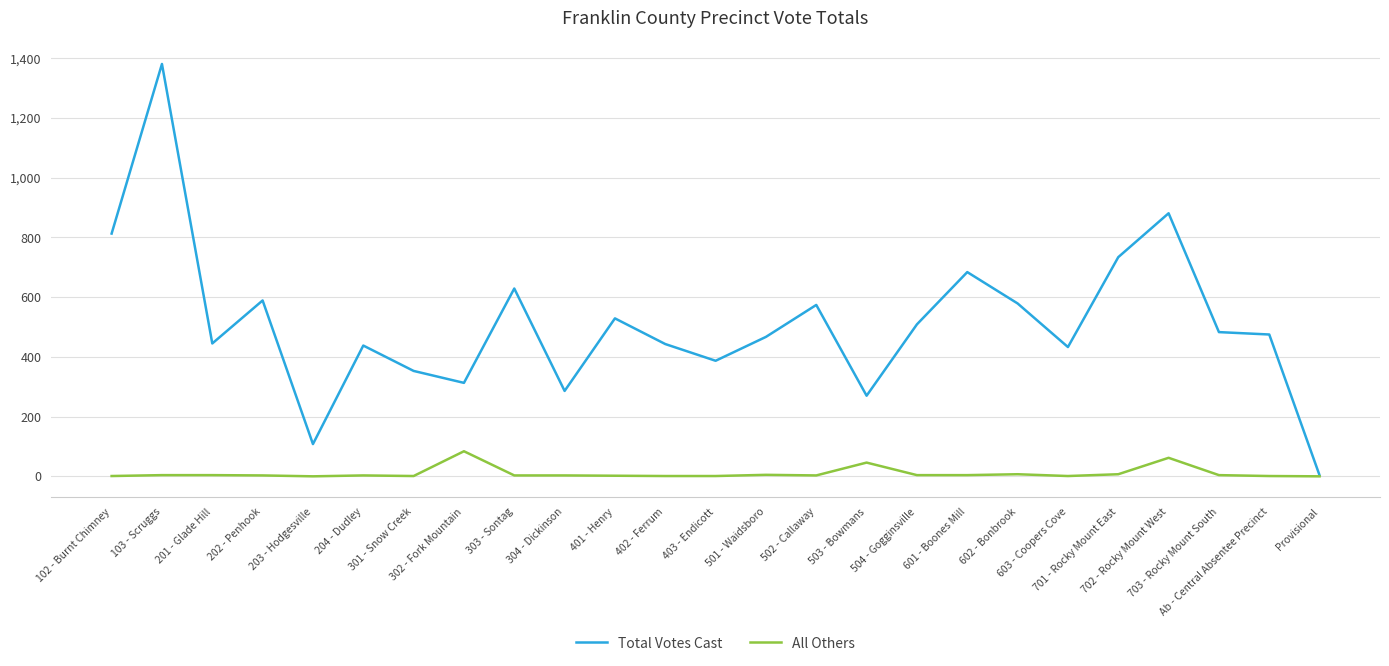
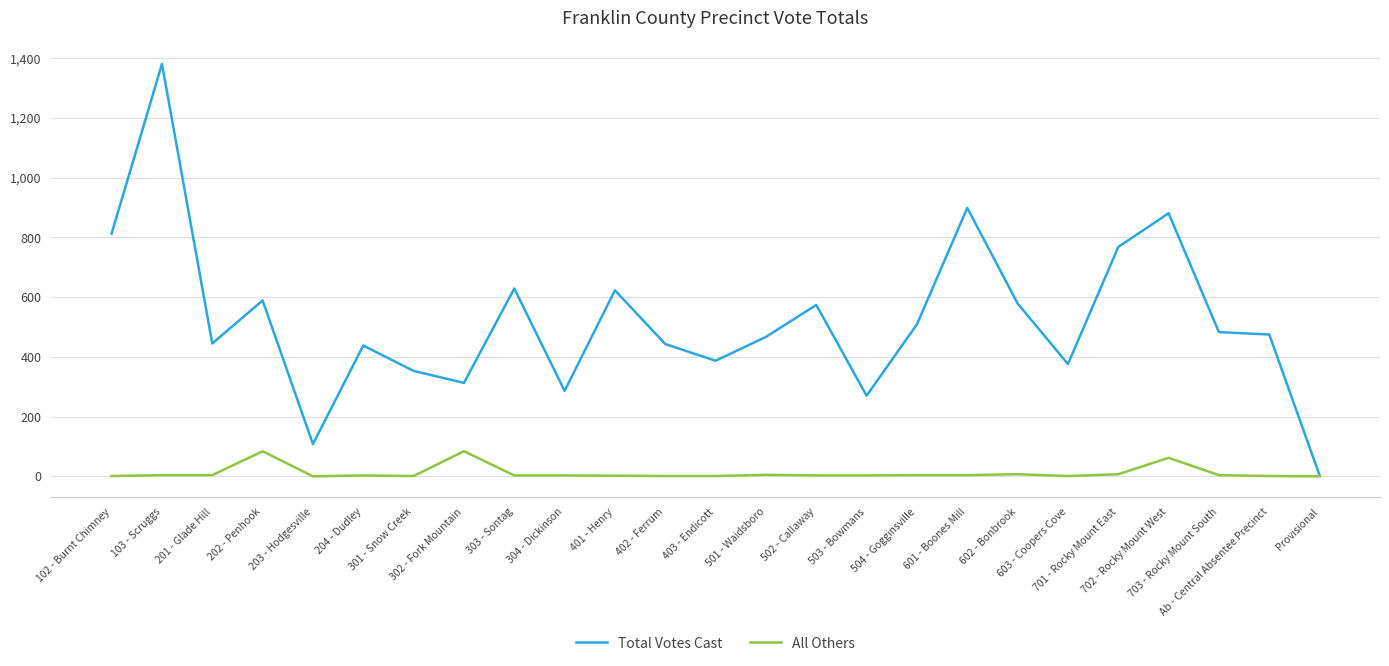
All Others, 202 - Penhook: 0 -> 80
Total Votes Cast, 401 - Henry: 530 -> 620
All Others, 503 - Bowmans: 50 -> 0
Total Votes Cast, 601 - Boones Mill: 680 -> 900
Total Votes Cast, 603 - Coopers Cove: 430 -> 380
Total Votes Cast, 701 - Rocky Mount East: 730 -> 770
